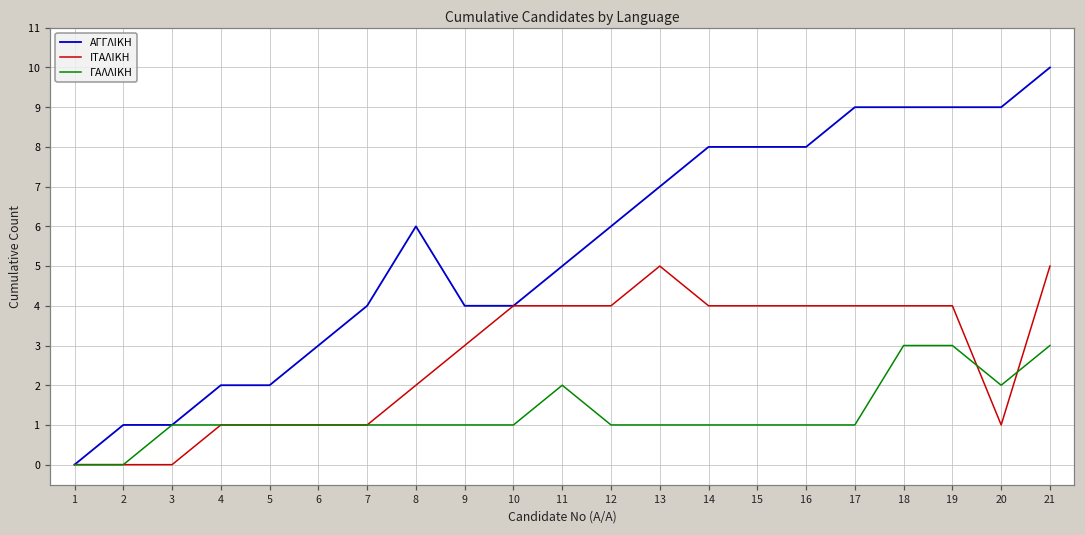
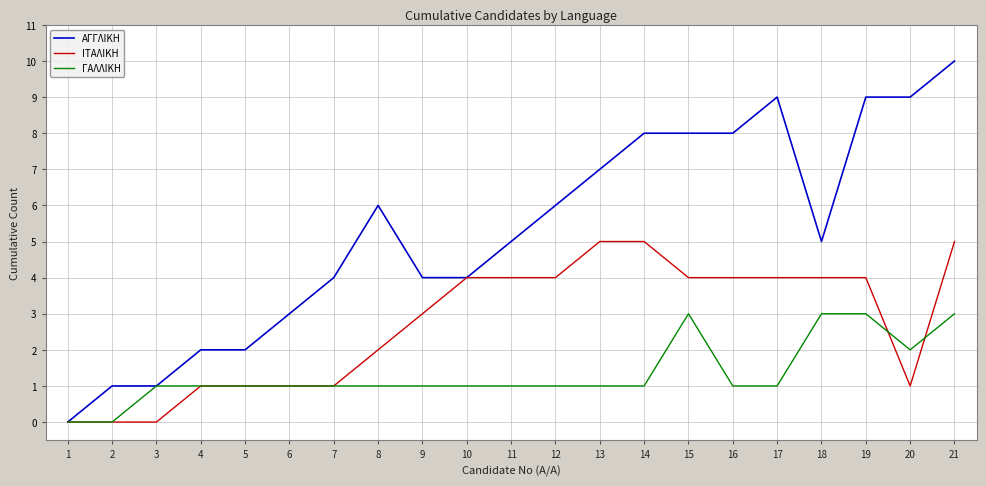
ΓΑΛΛΙΚΗ, 11: 2 -> 1
ΙΤΑΛΙΚΗ, 14: 4 -> 5
ΓΑΛΛΙΚΗ, 15: 1 -> 3
ΑΓΓΛΙΚΗ, 18: 9 -> 5
